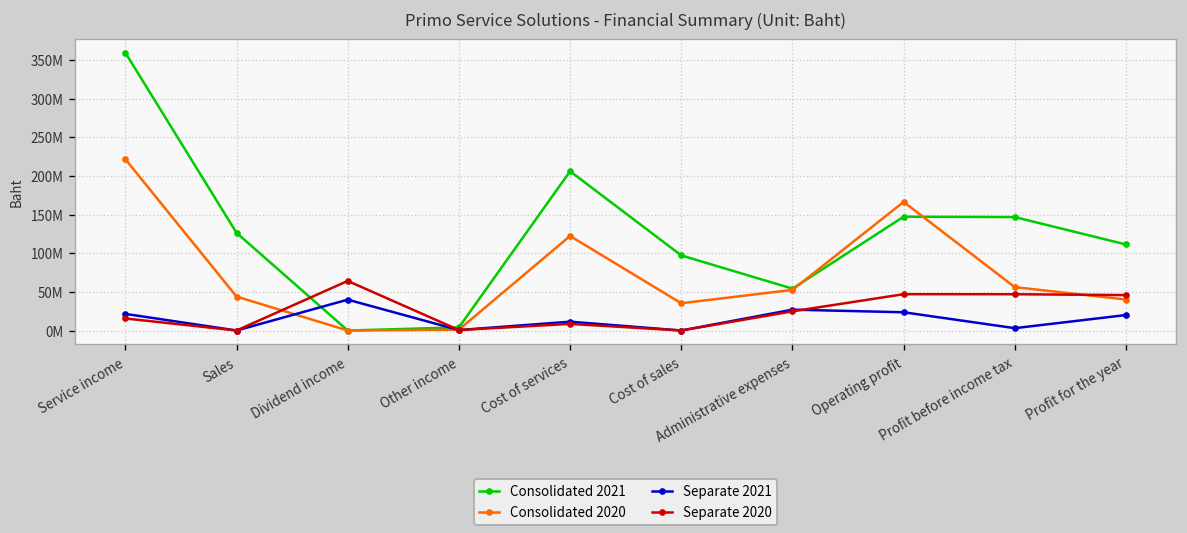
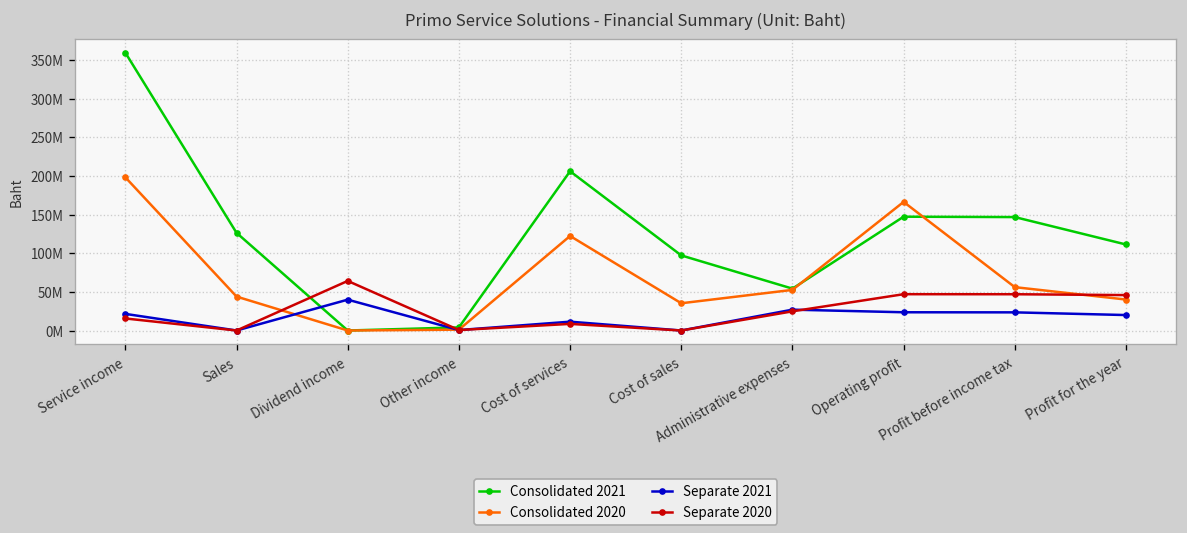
Consolidated 2020, Service income: 220000000 -> 200000000
Separate 2021, Profit before income tax: 0 -> 20000000
